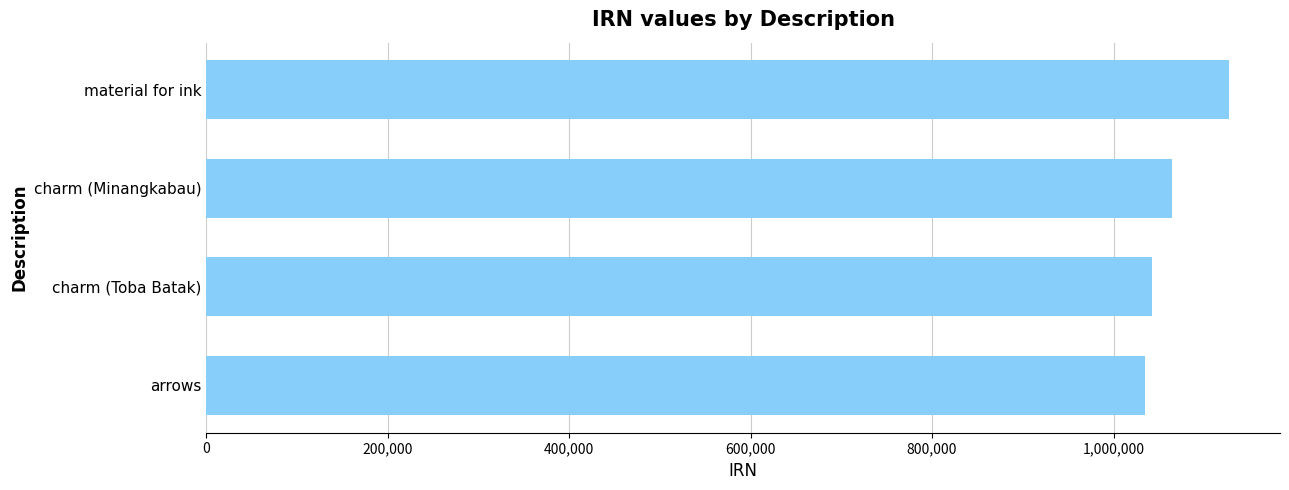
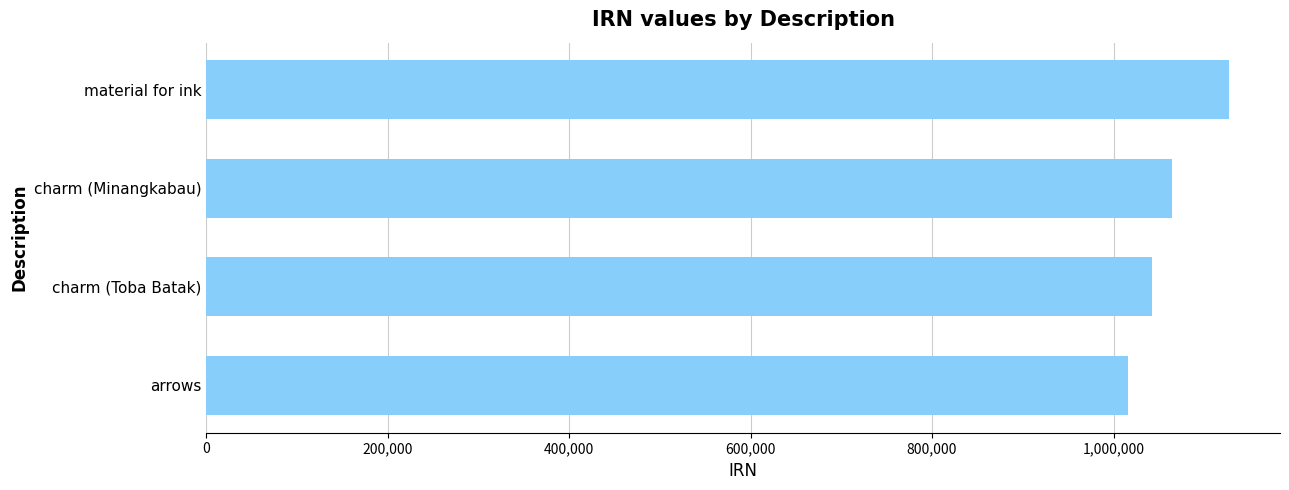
arrows: 1,040,000 -> 1,020,000
